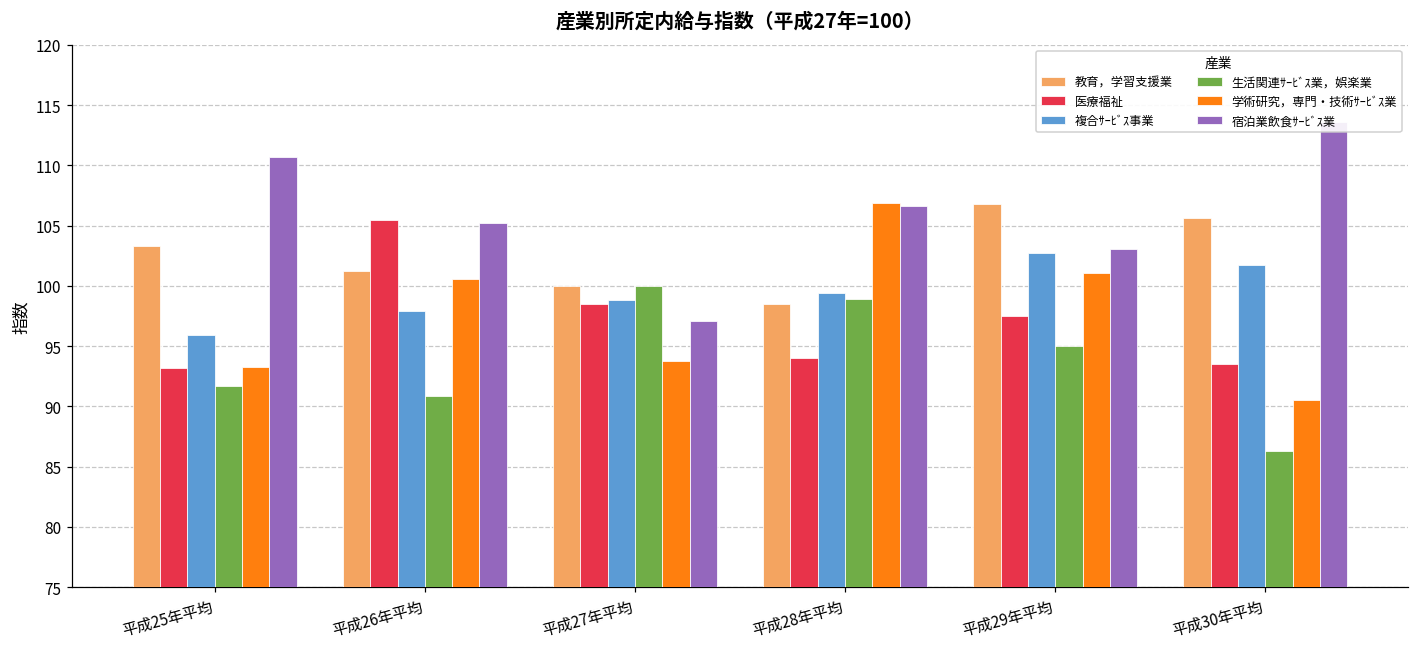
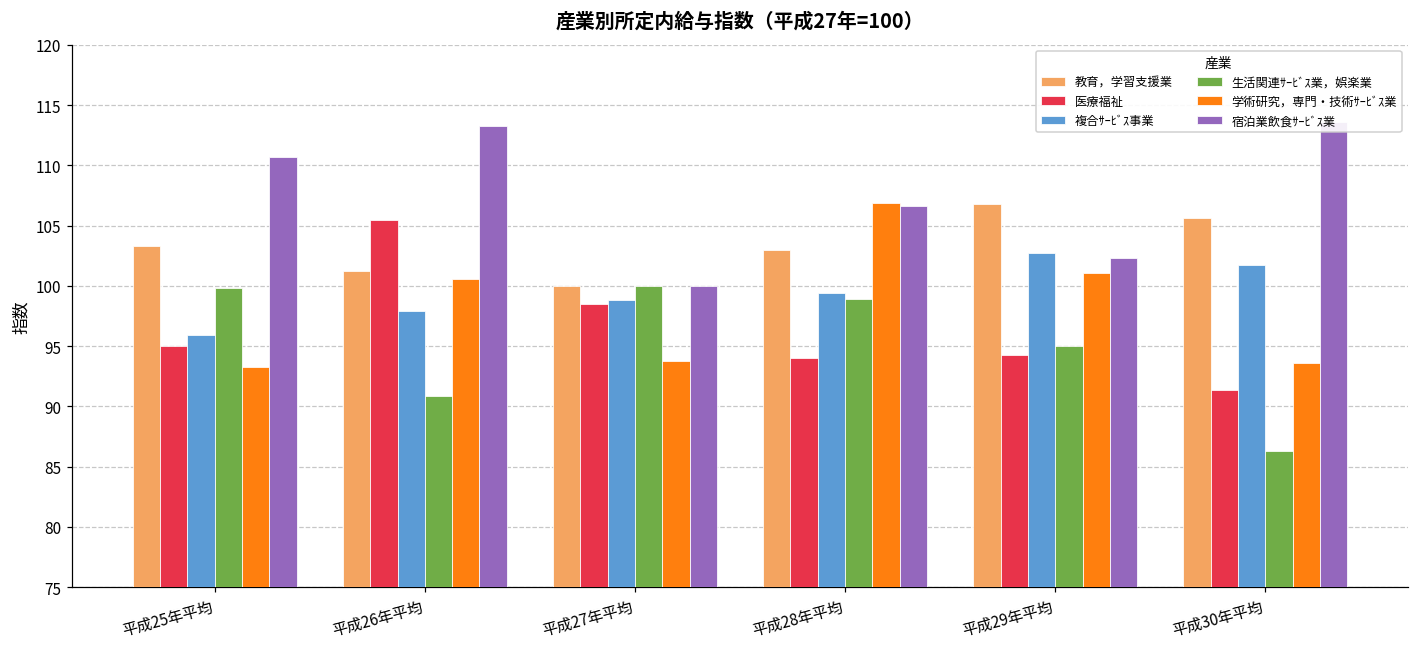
医療福祉, 平成25年平均: 93.2 -> 95.0
生活関連ｻｰﾋﾞｽ業，娯楽業, 平成25年平均: 91.7 -> 99.8
宿泊業飲食ｻｰﾋﾞｽ業, 平成26年平均: 105.2 -> 113.3
宿泊業飲食ｻｰﾋﾞｽ業, 平成27年平均: 97.1 -> 100.0
教育，学習支援業, 平成28年平均: 98.5 -> 103.0
医療福祉, 平成29年平均: 97.5 -> 94.3
宿泊業飲食ｻｰﾋﾞｽ業, 平成29年平均: 103.1 -> 102.3
医療福祉, 平成30年平均: 93.5 -> 91.4
学術研究，専門・技術ｻｰﾋﾞｽ業, 平成30年平均: 90.5 -> 93.6
